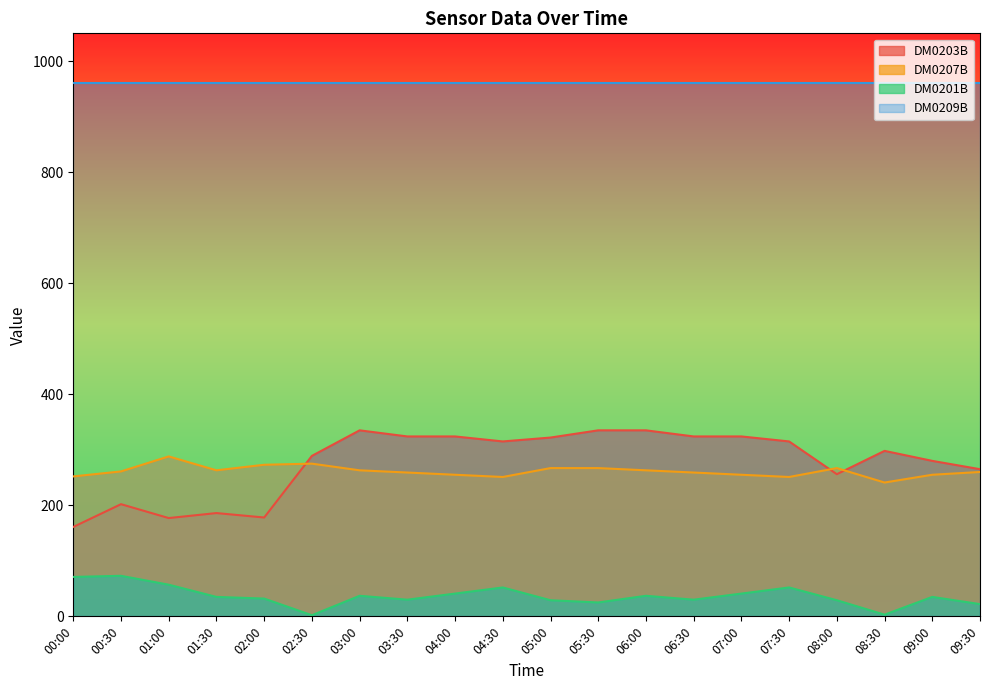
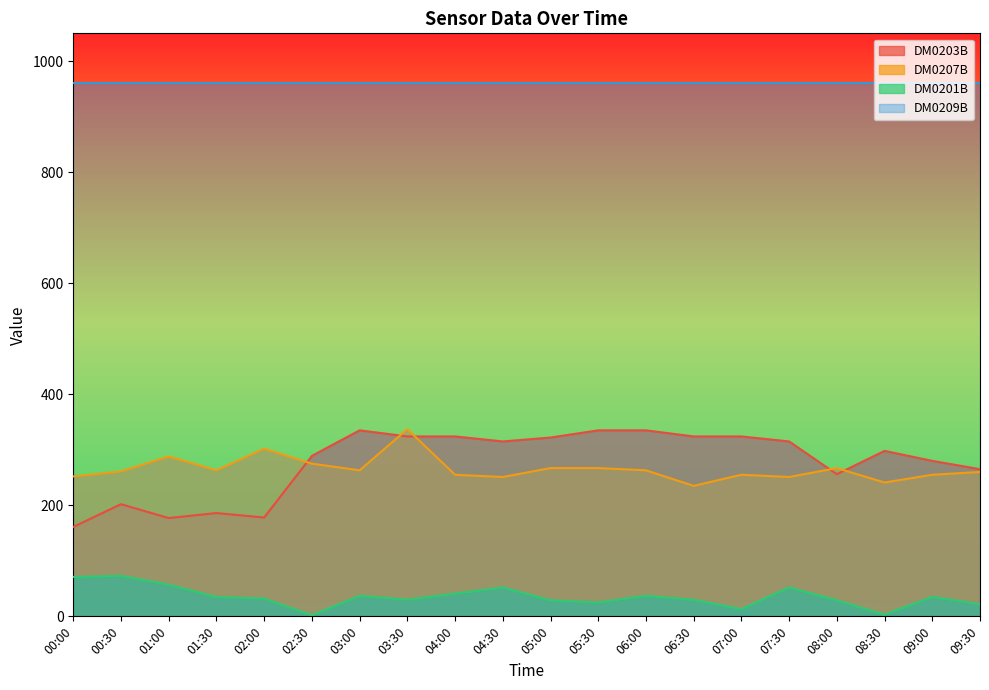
DM0207B, 02:00: 270 -> 300
DM0207B, 03:30: 260 -> 340
DM0207B, 06:30: 260 -> 240
DM0201B, 07:00: 40 -> 10
